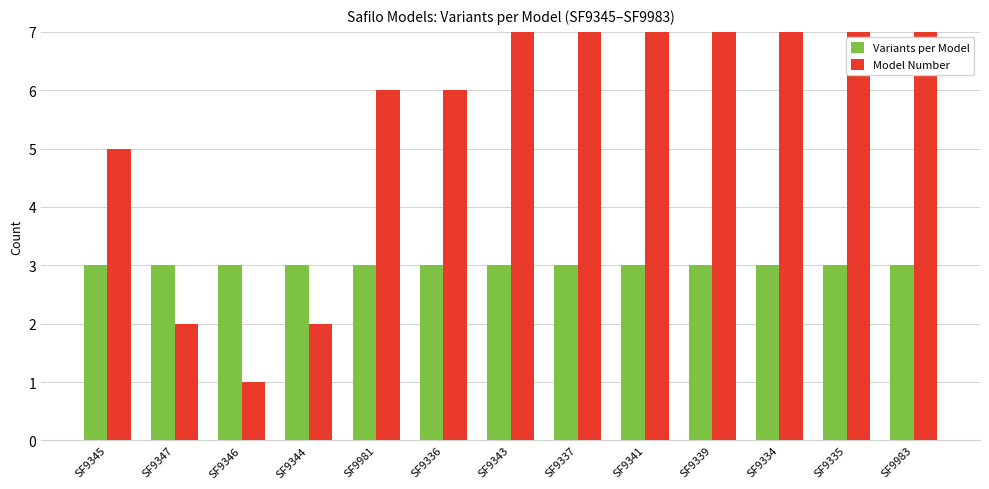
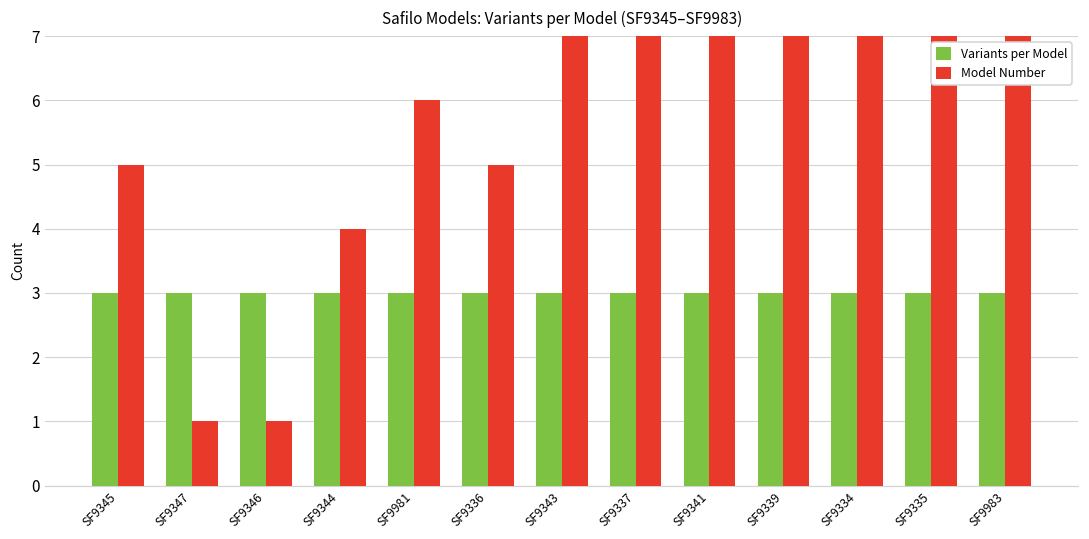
Model Number, SF9347: 2 -> 1
Model Number, SF9344: 2 -> 4
Model Number, SF9336: 6 -> 5
